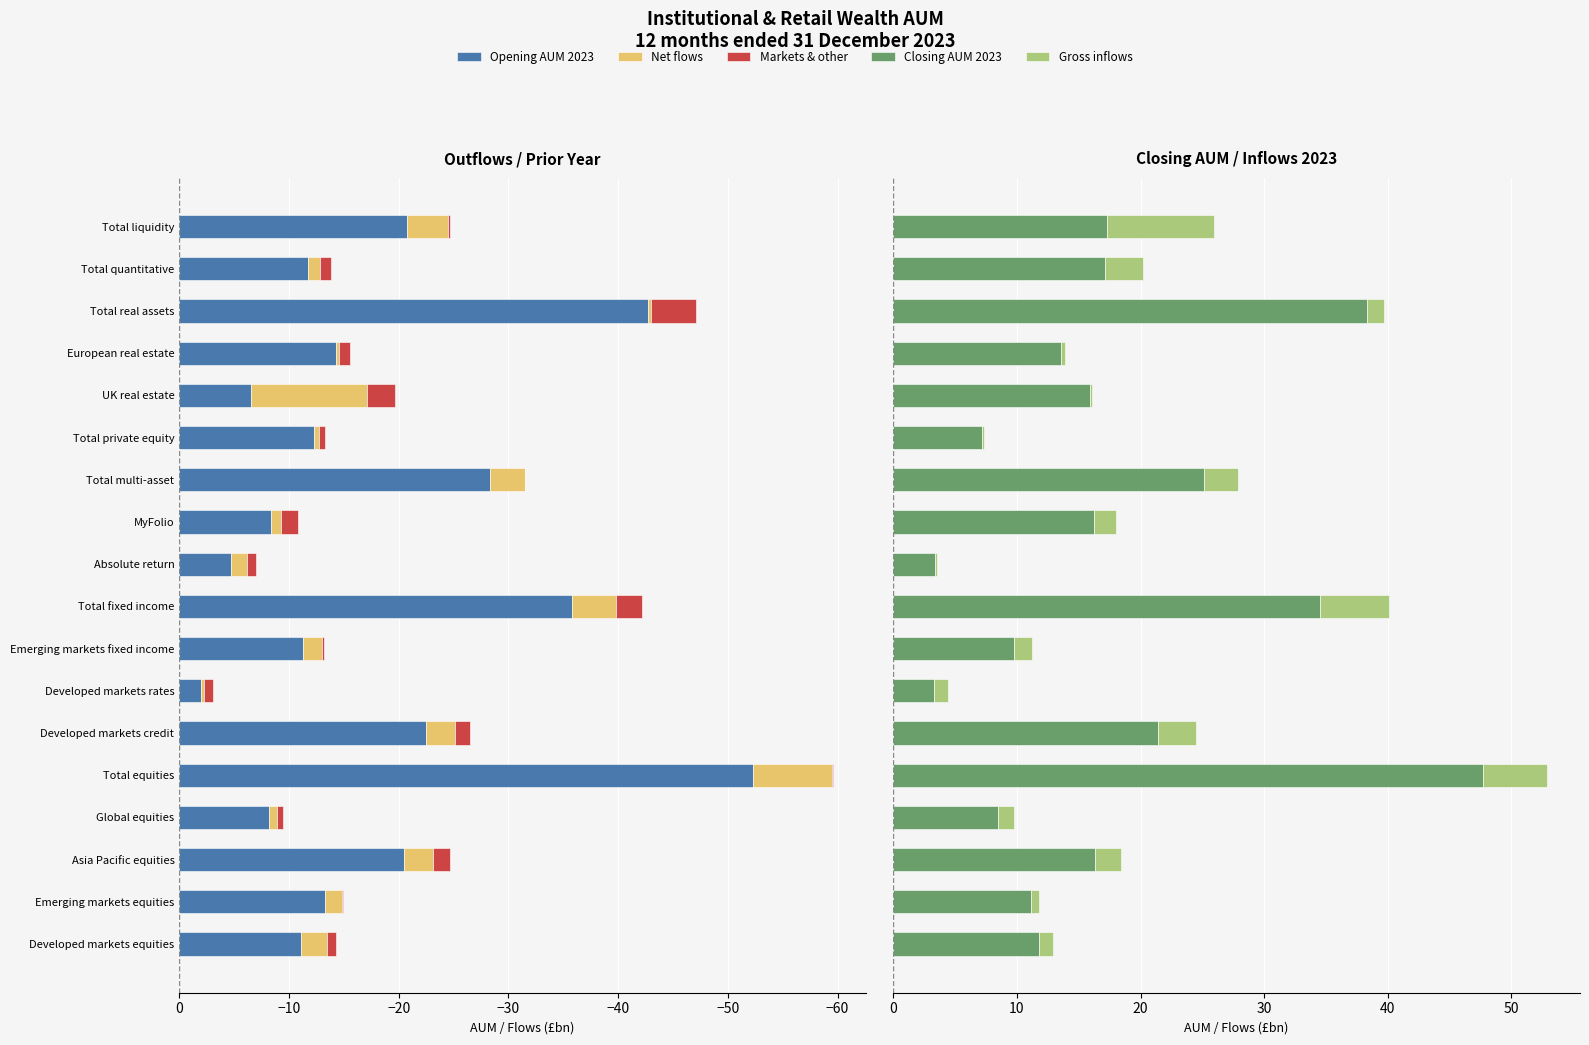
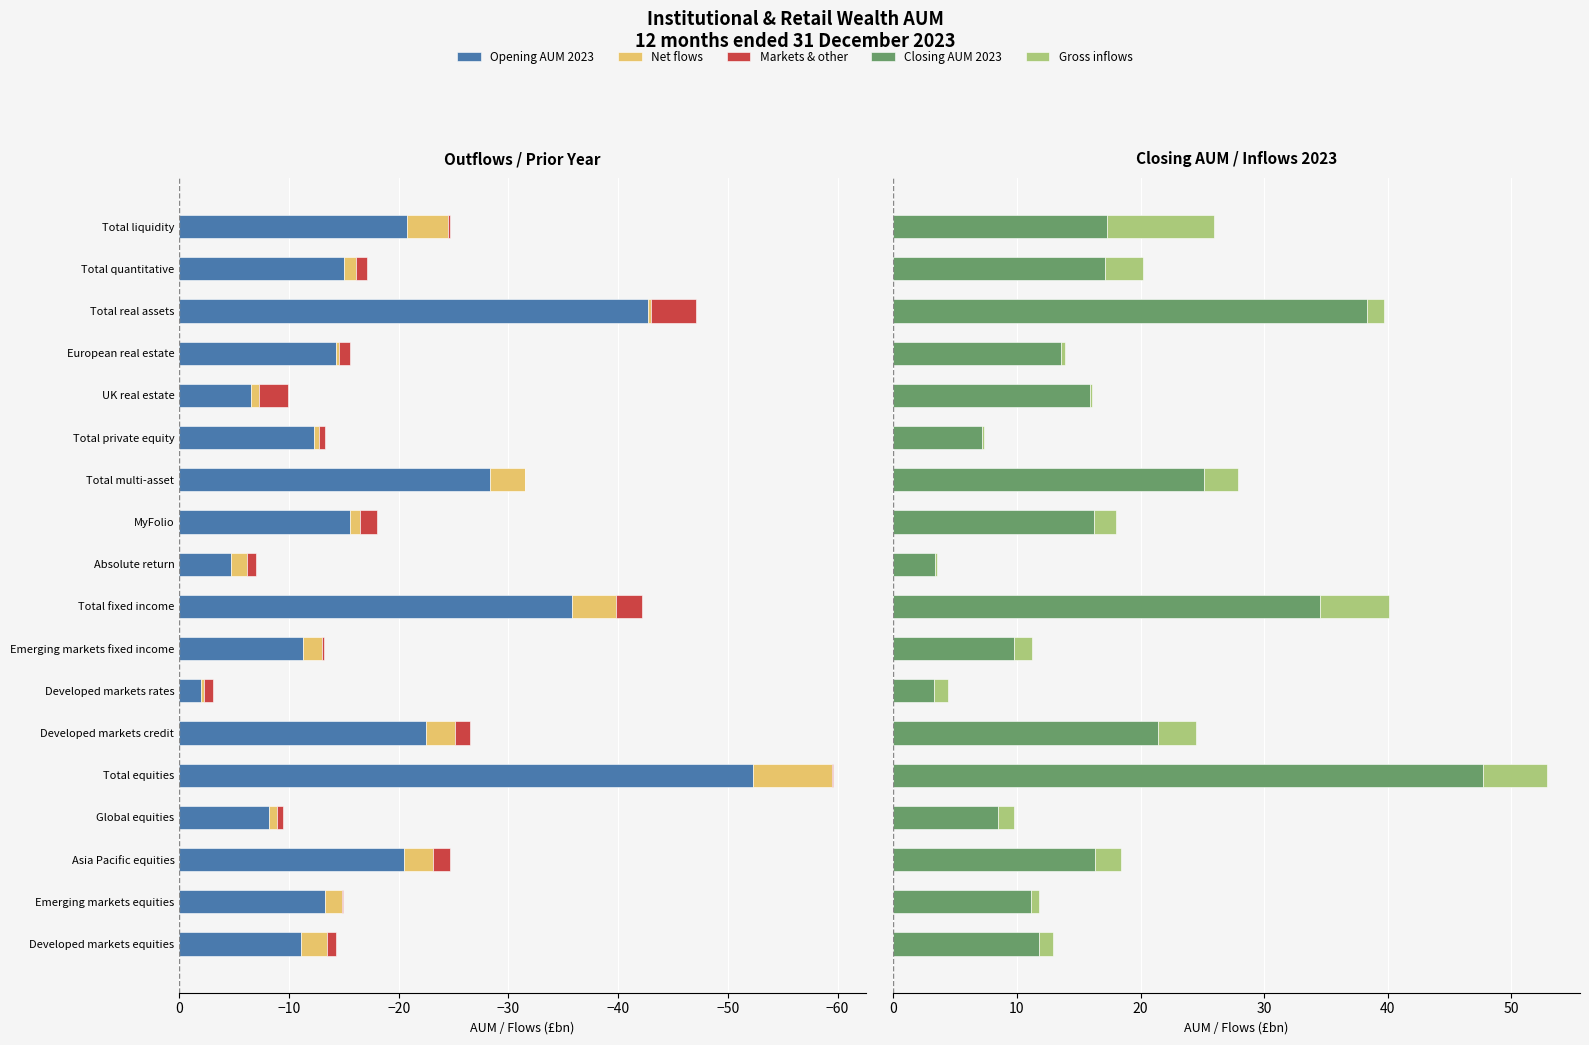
Outflows / Prior Year, Opening AUM 2023, Total quantitative: -11.7 -> -15.0
Outflows / Prior Year, Net flows, UK real estate: -10.6 -> -0.8
Outflows / Prior Year, Opening AUM 2023, MyFolio: -8.4 -> -15.6
